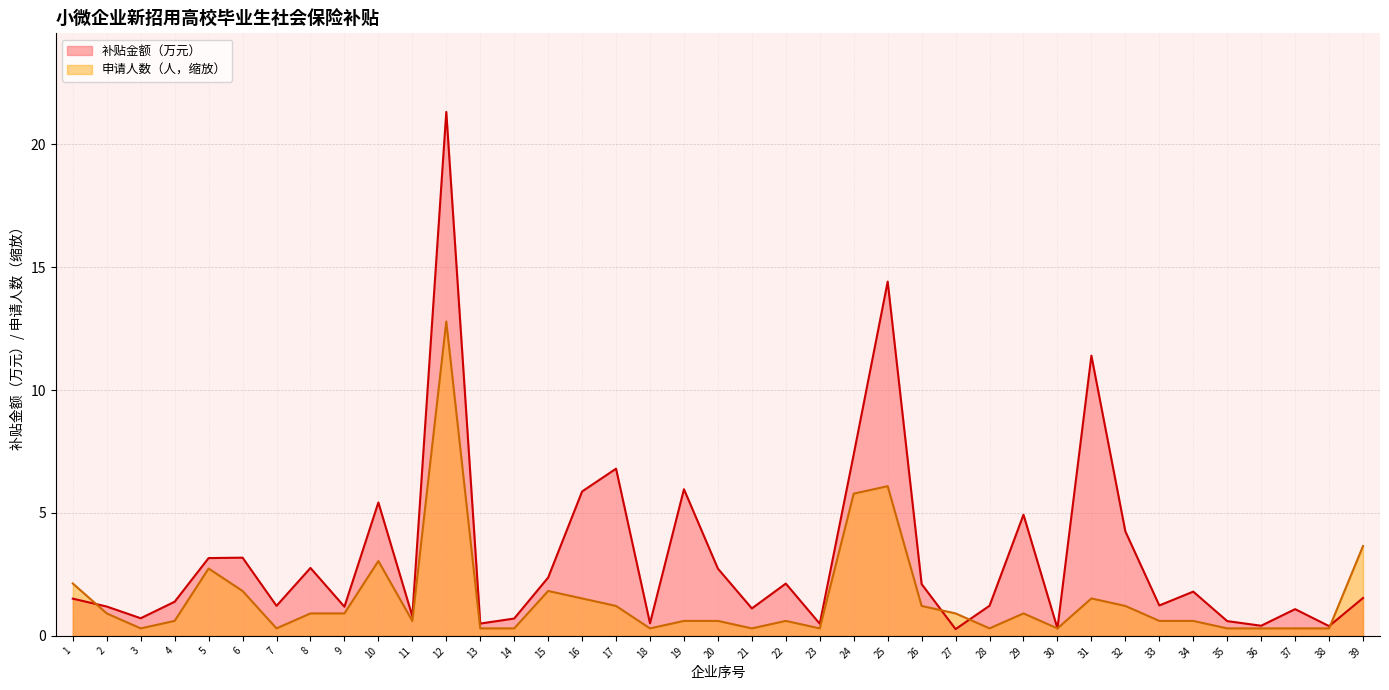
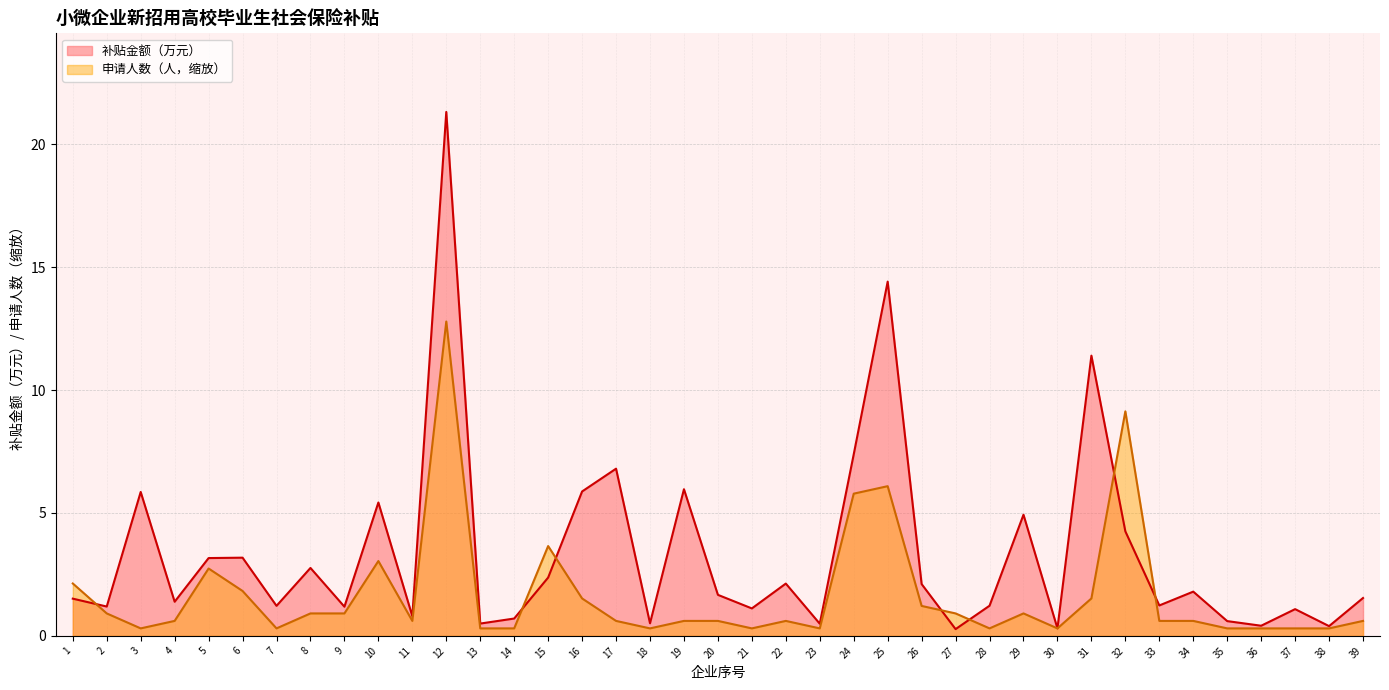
补贴金额（万元）, 3: 0.7 -> 5.9
申请人数（人，缩放）, 15: 1.8 -> 3.7
申请人数（人，缩放）, 17: 1.2 -> 0.6
补贴金额（万元）, 20: 2.7 -> 1.7
申请人数（人，缩放）, 32: 1.2 -> 9.1
申请人数（人，缩放）, 39: 3.7 -> 0.6
